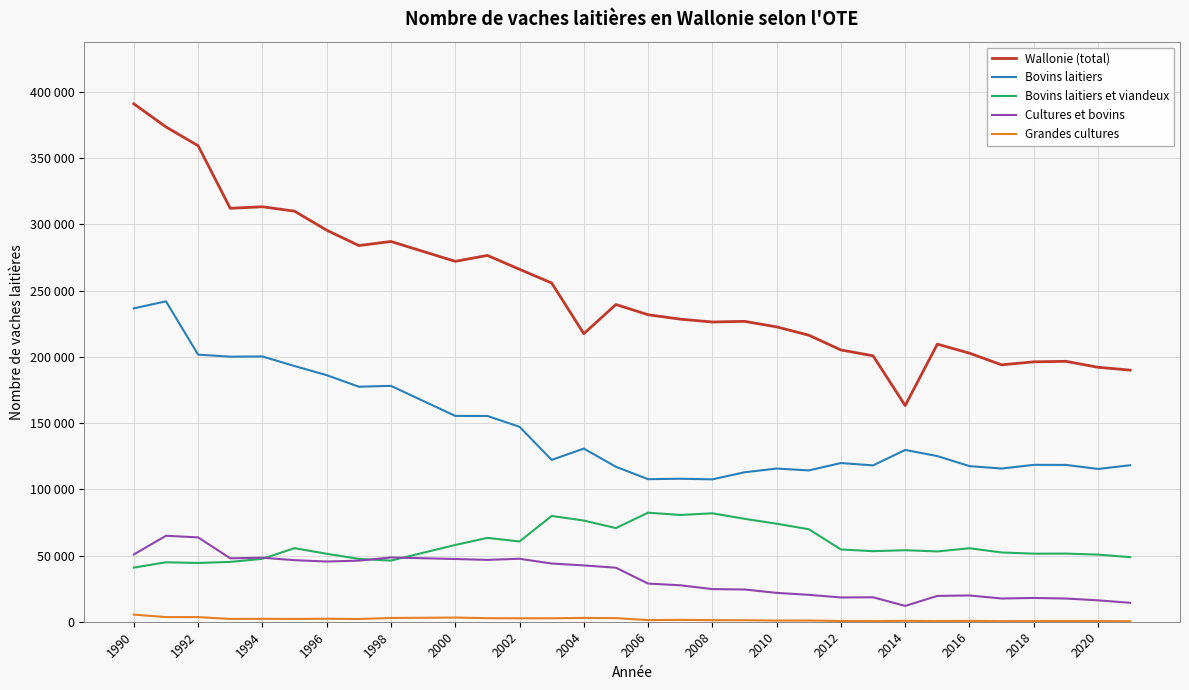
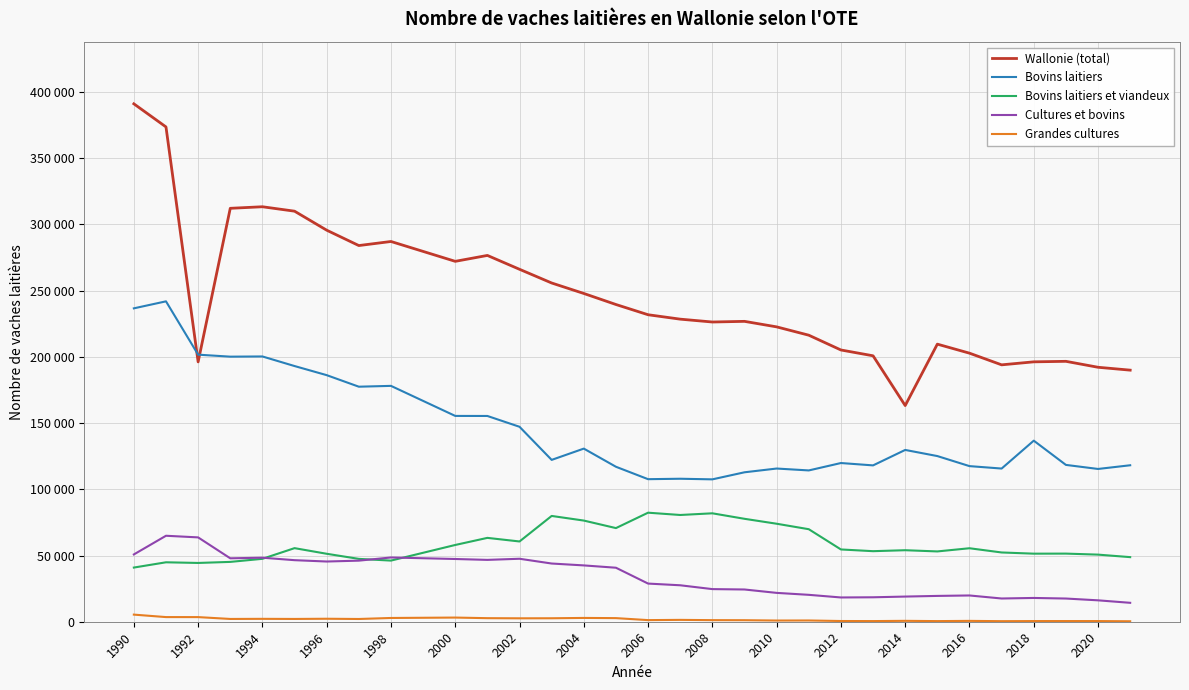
Wallonie (total), 1992: 359000 -> 196000
Wallonie (total), 2004: 218000 -> 248000
Cultures et bovins, 2014: 12000 -> 19000
Bovins laitiers, 2018: 118000 -> 137000
